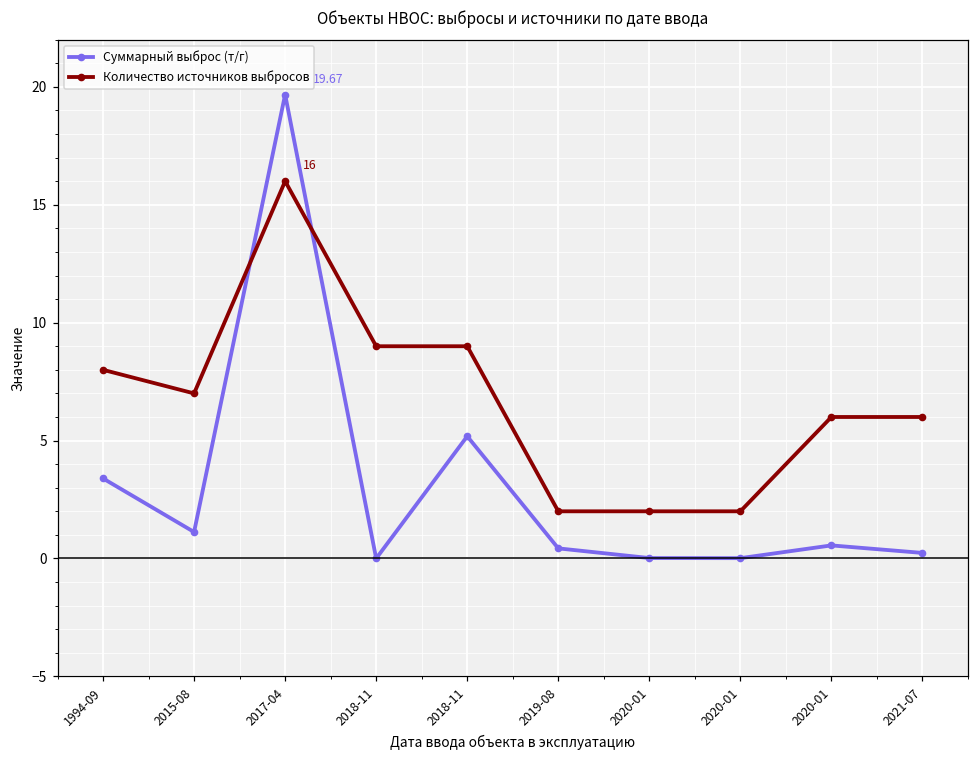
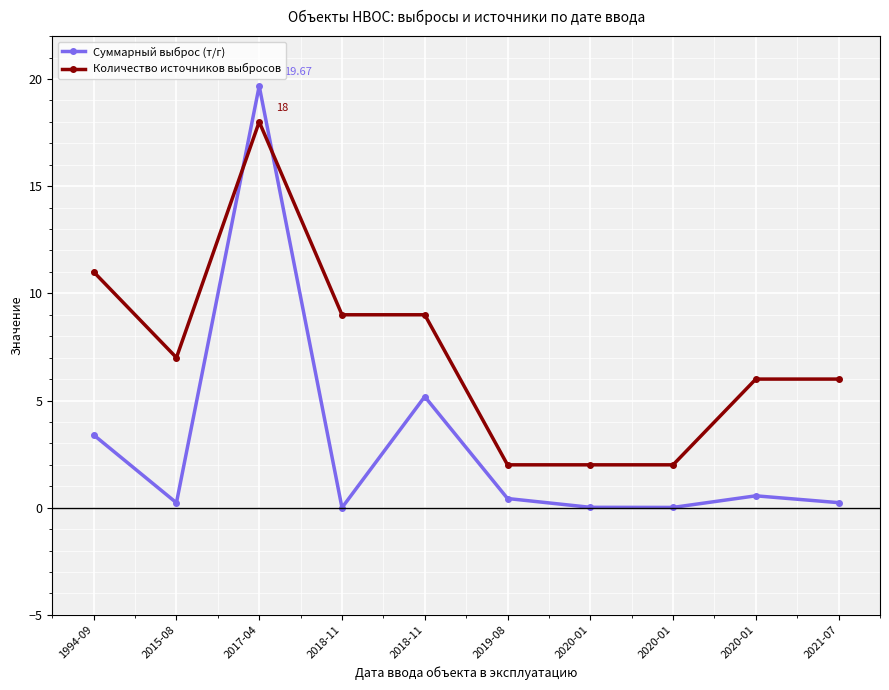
Количество источников выбросов, 1994-09: 8 -> 11
Суммарный выброс (т/г), 2015-08: 1.1 -> 0.2
Количество источников выбросов, 2017-04: 16 -> 18
